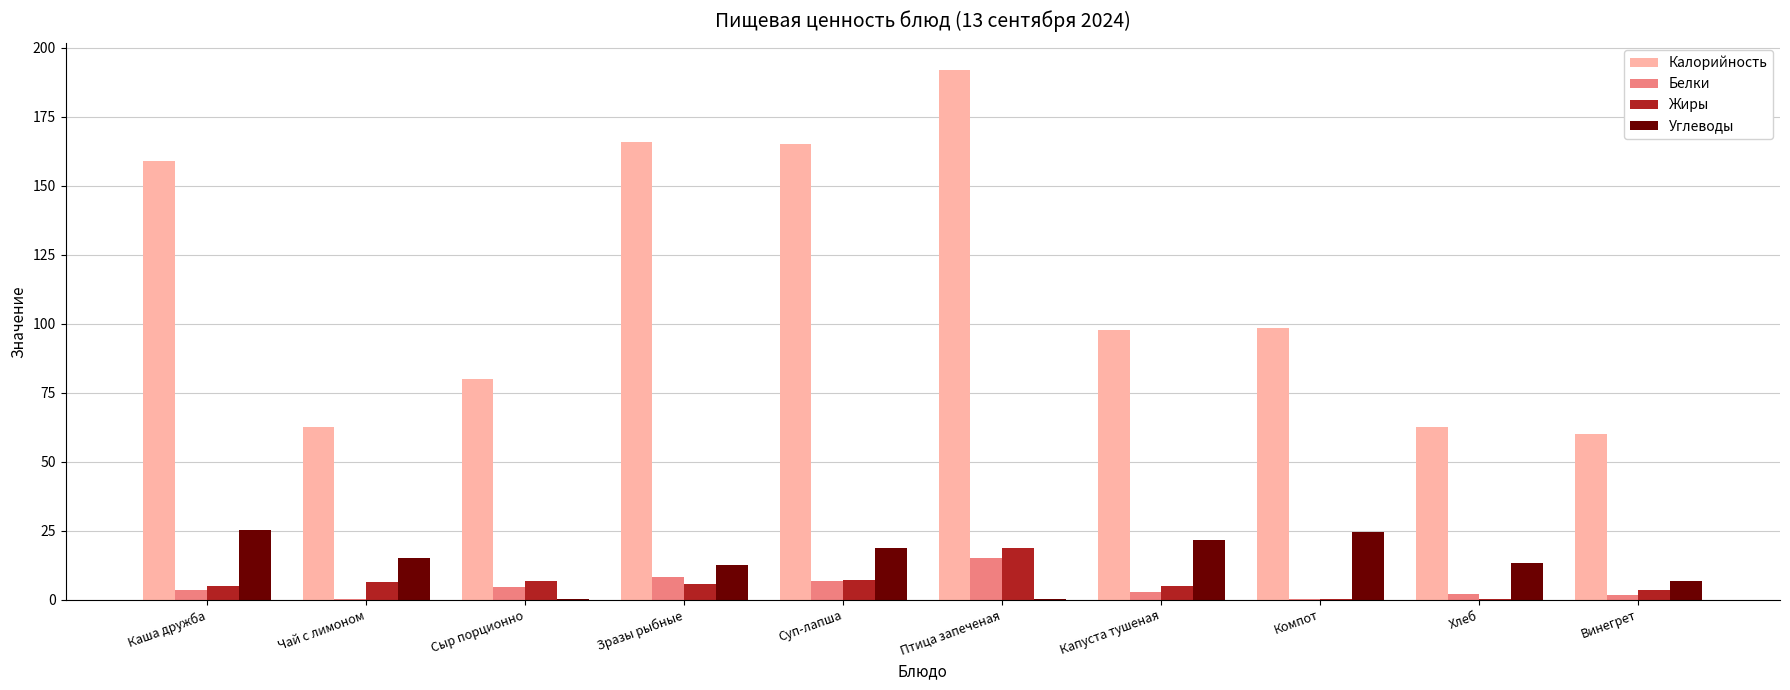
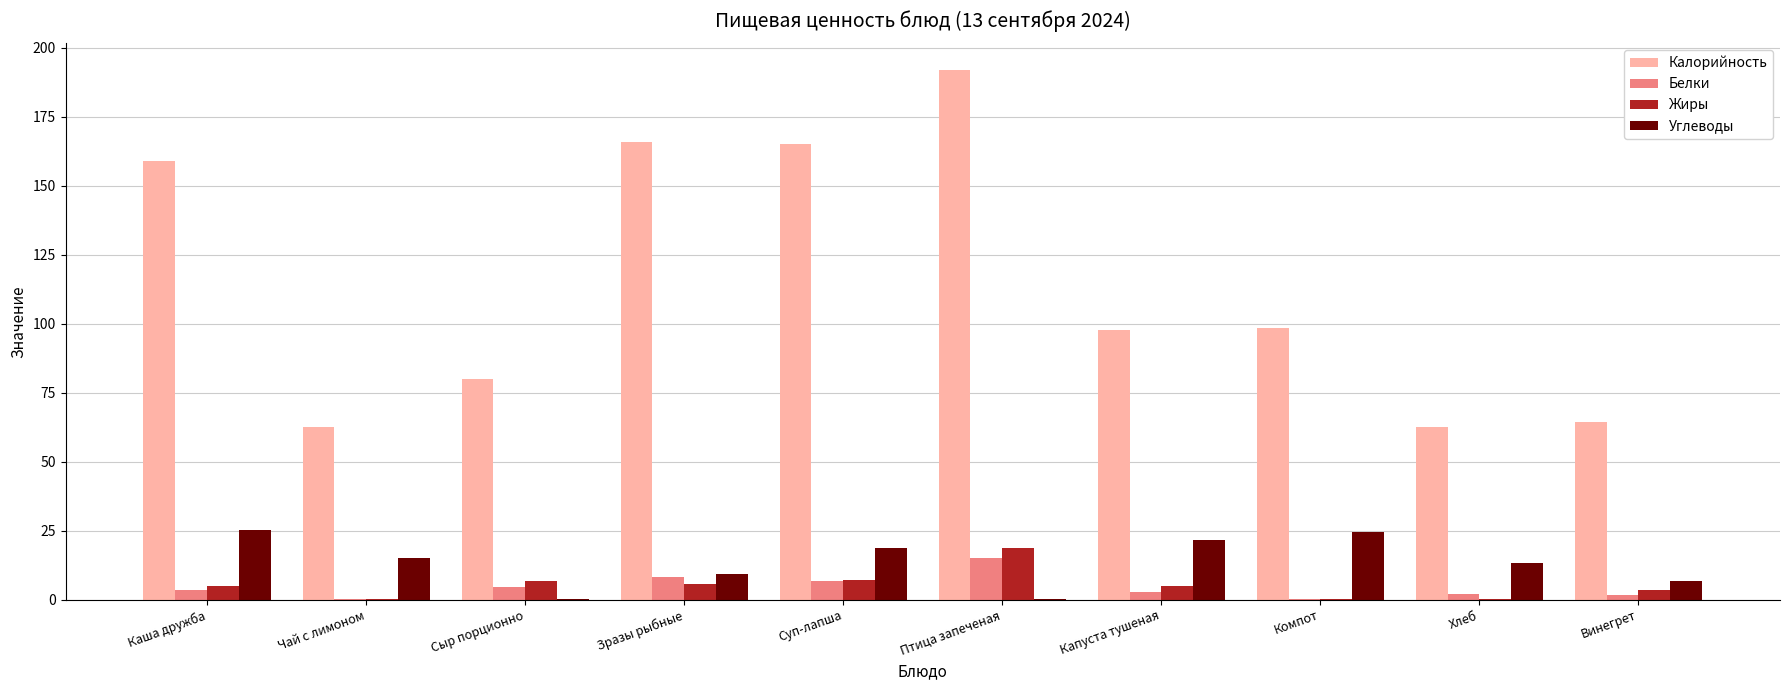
Жиры, Чай с лимоном: 6 -> 0
Углеводы, Зразы рыбные: 13 -> 9
Калорийность, Винегрет: 60 -> 64
